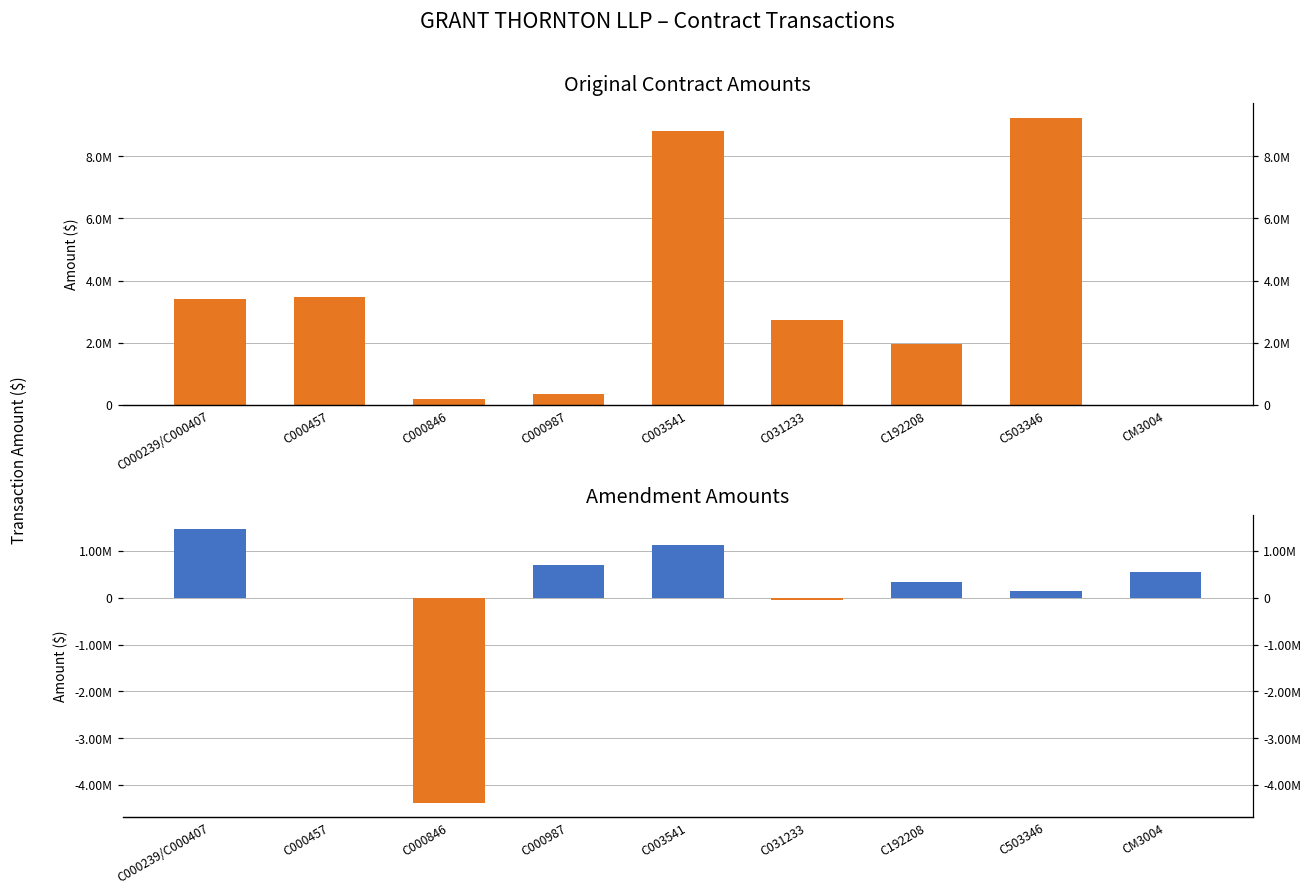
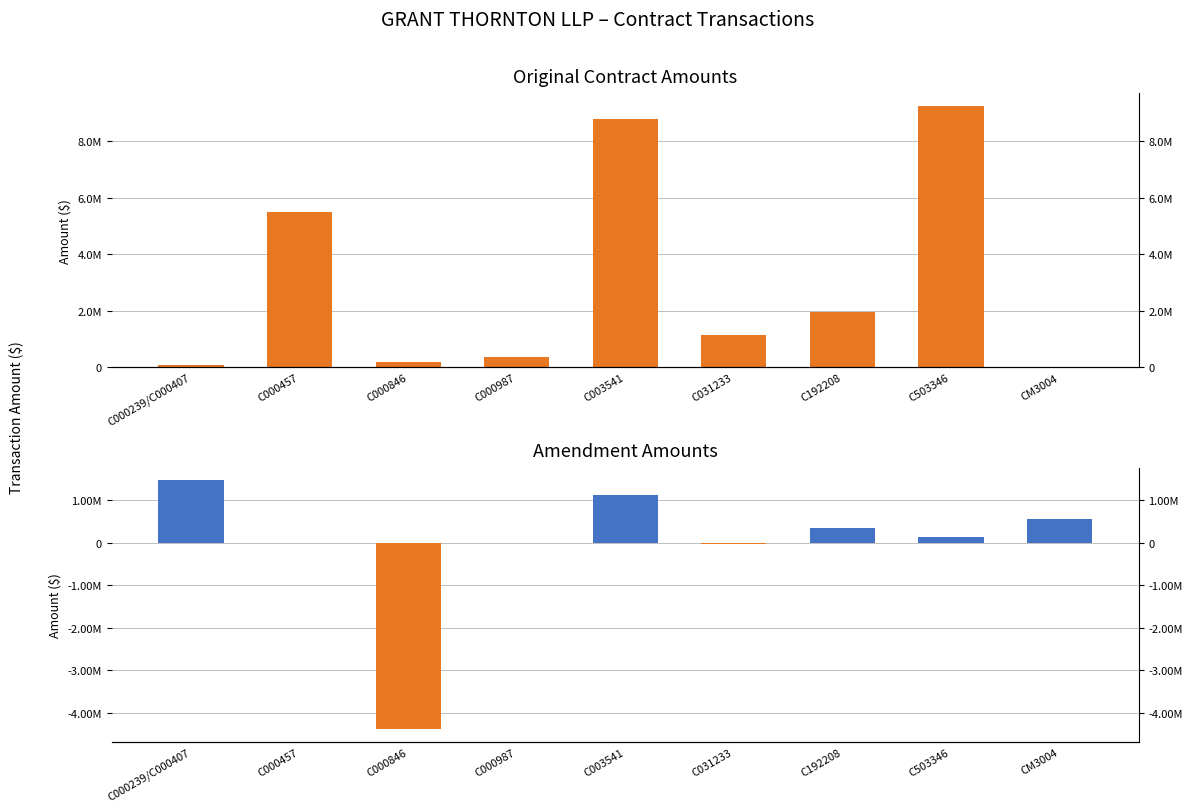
Original Contract Amounts, C000239/C000407: 3400000 -> 100000
Original Contract Amounts, C000457: 3500000 -> 5500000
Original Contract Amounts, C031233: 2700000 -> 1200000
Amendment Amounts, C000987: 700000 -> 0
